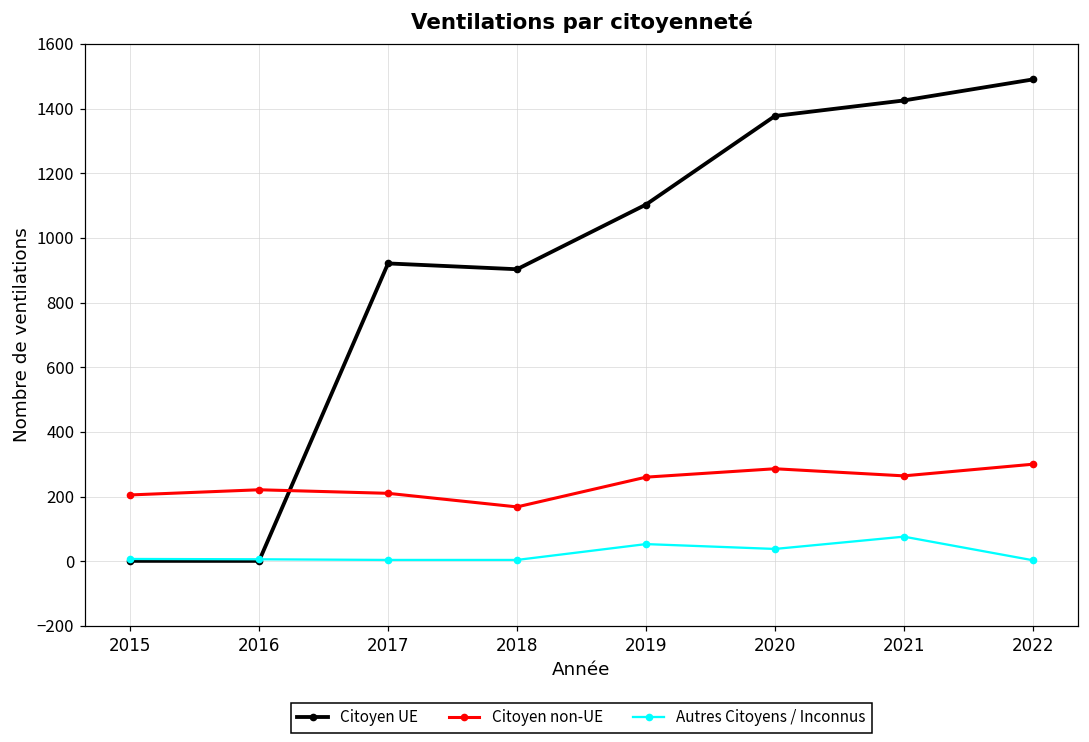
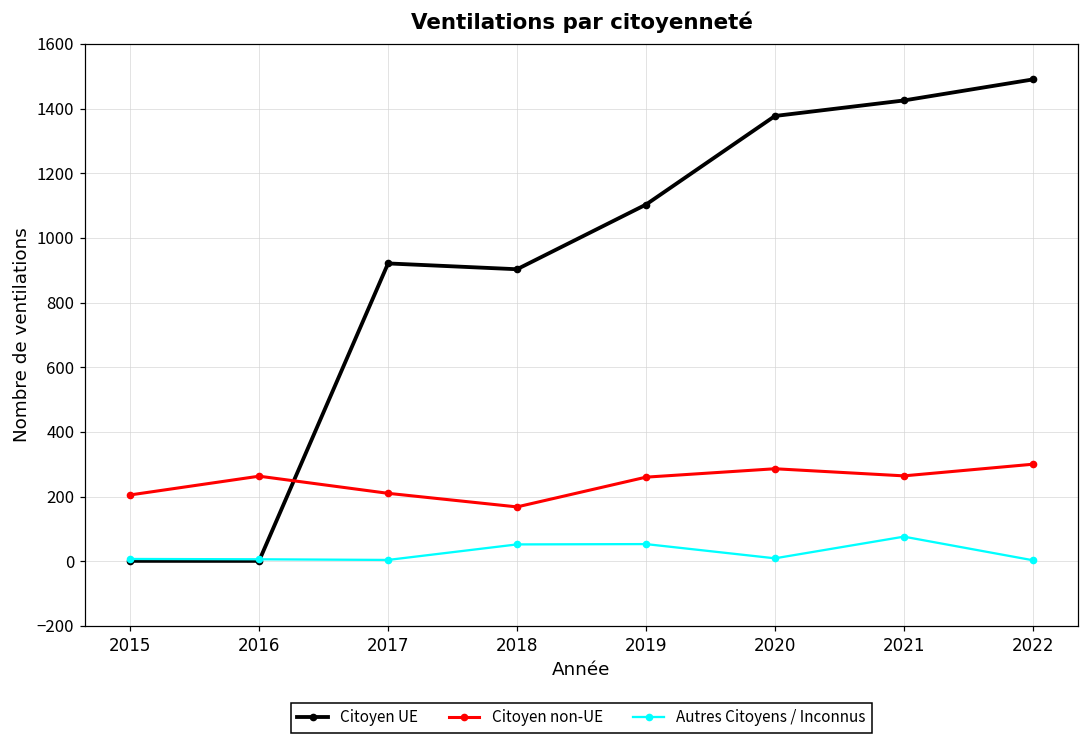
Citoyen non-UE, 2016: 220 -> 260
Autres Citoyens / Inconnus, 2018: 0 -> 50
Autres Citoyens / Inconnus, 2020: 40 -> 10
